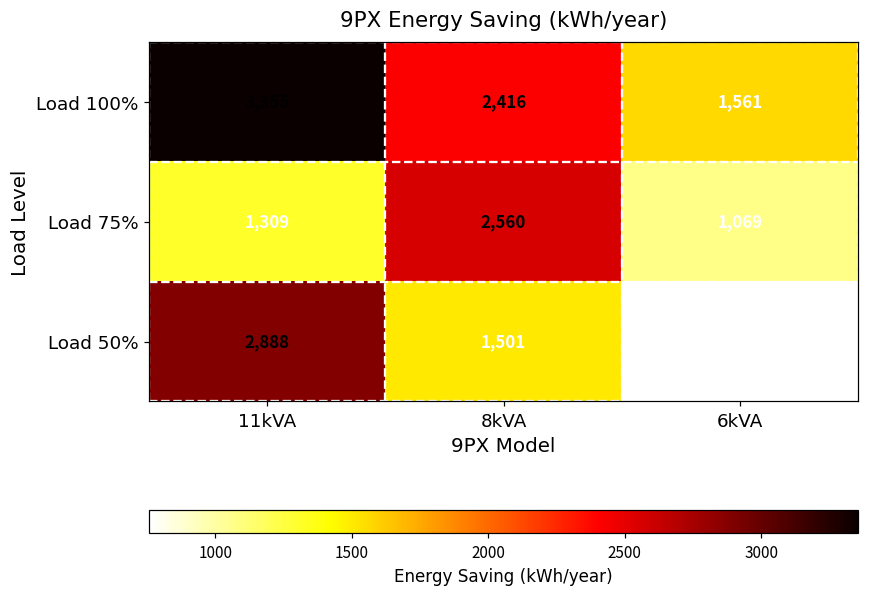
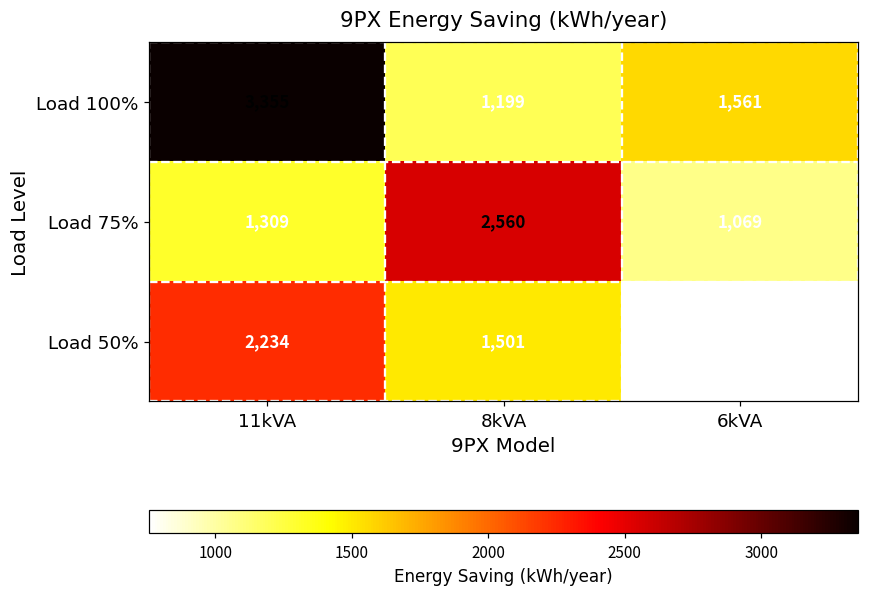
Load 100%, 8kVA: 2,416 -> 1,199
Load 50%, 11kVA: 2,888 -> 2,234
